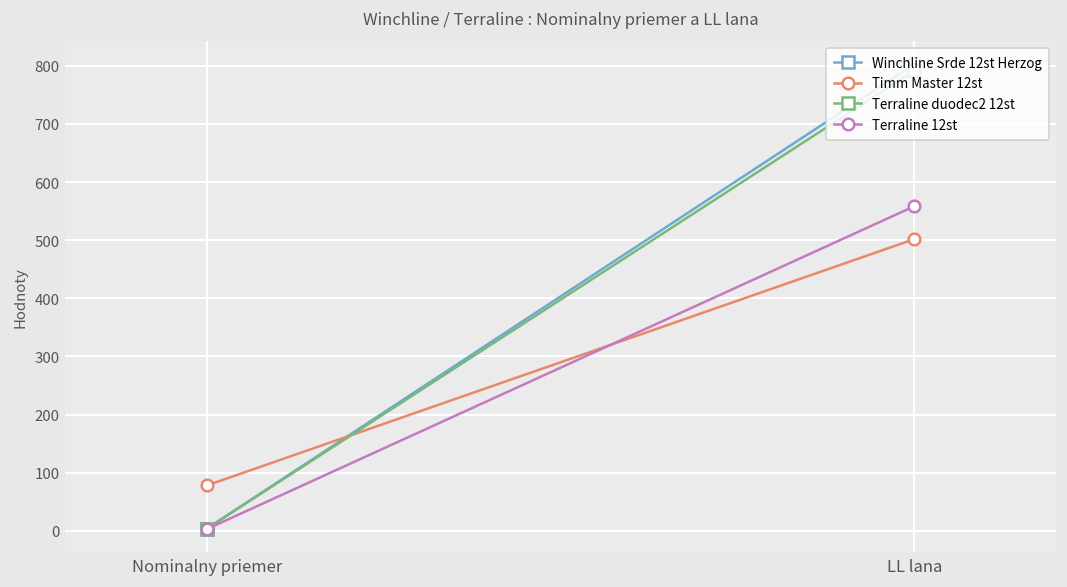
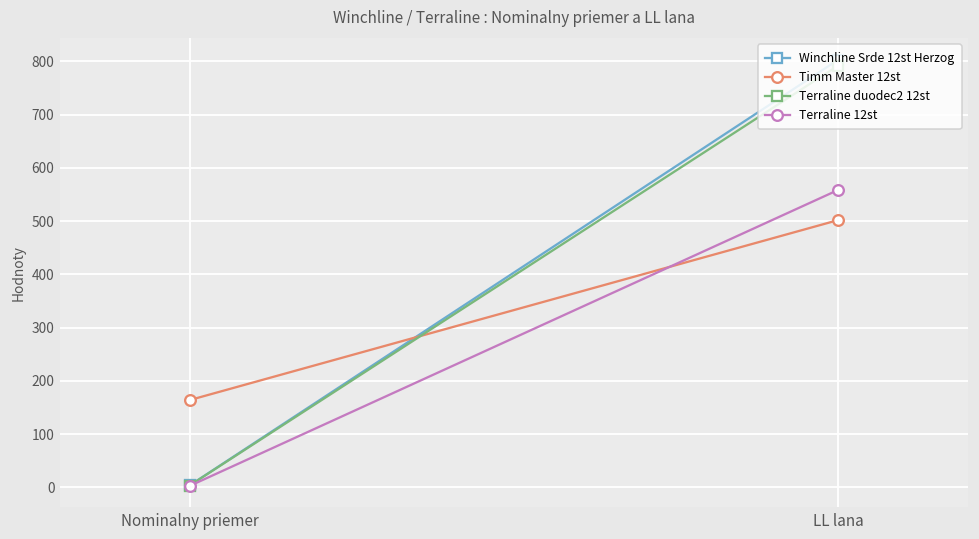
Timm Master 12st, Nominalny priemer: 80 -> 160
